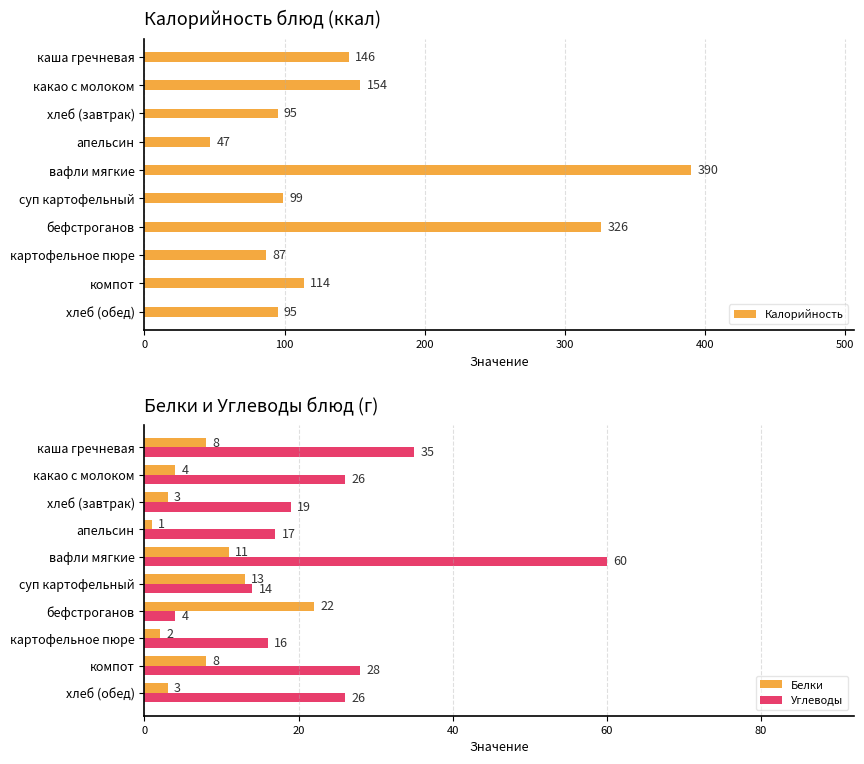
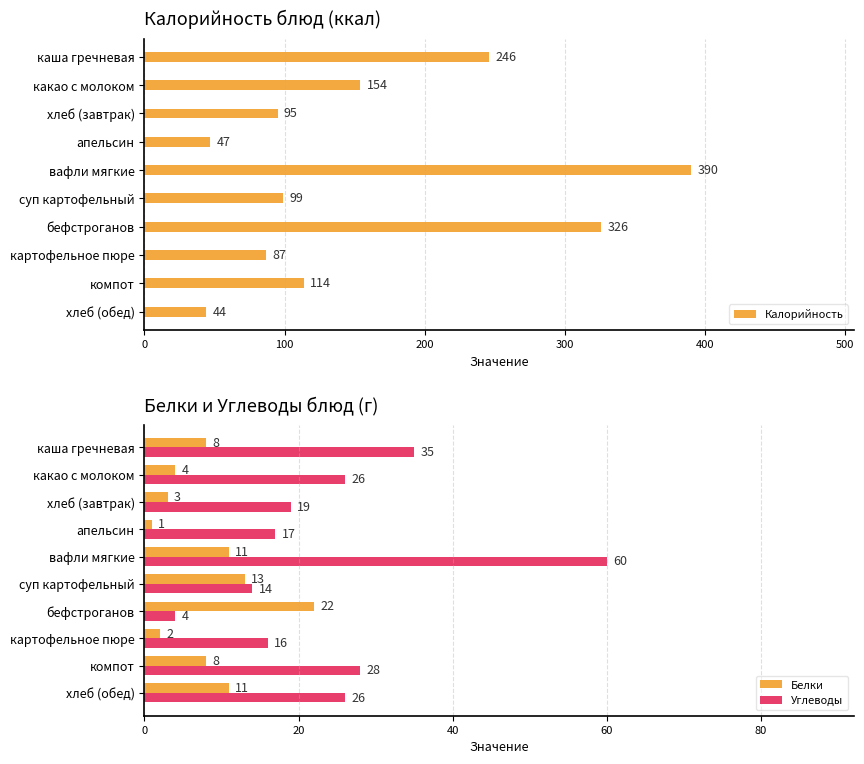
Калорийность блюд (ккал), каша гречневая: 146 -> 246
Калорийность блюд (ккал), хлеб (обед): 95 -> 44
Белки и Углеводы блюд (г), Белки, хлеб (обед): 3 -> 11
